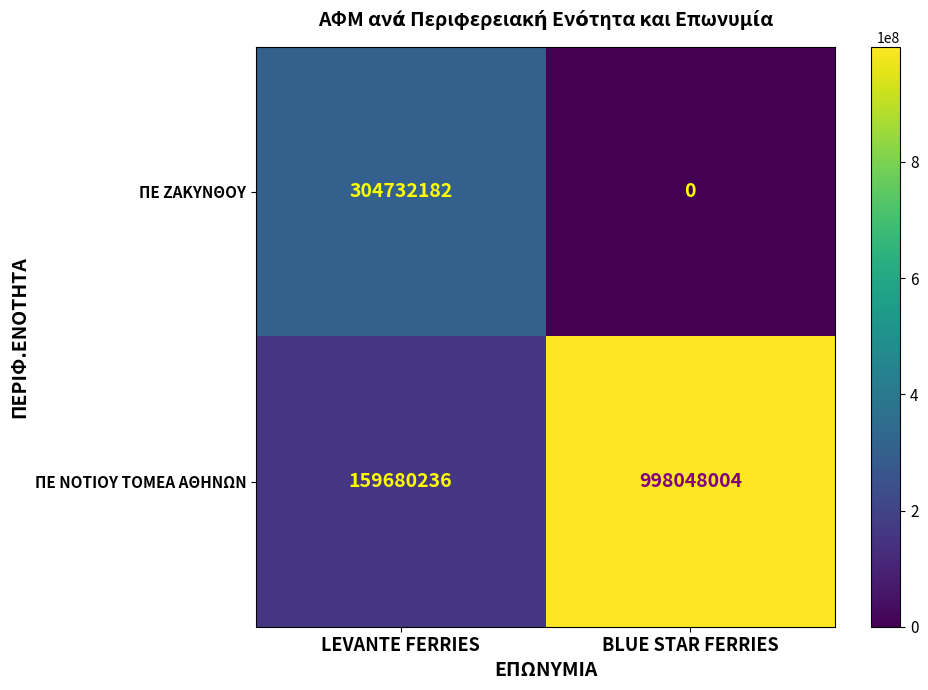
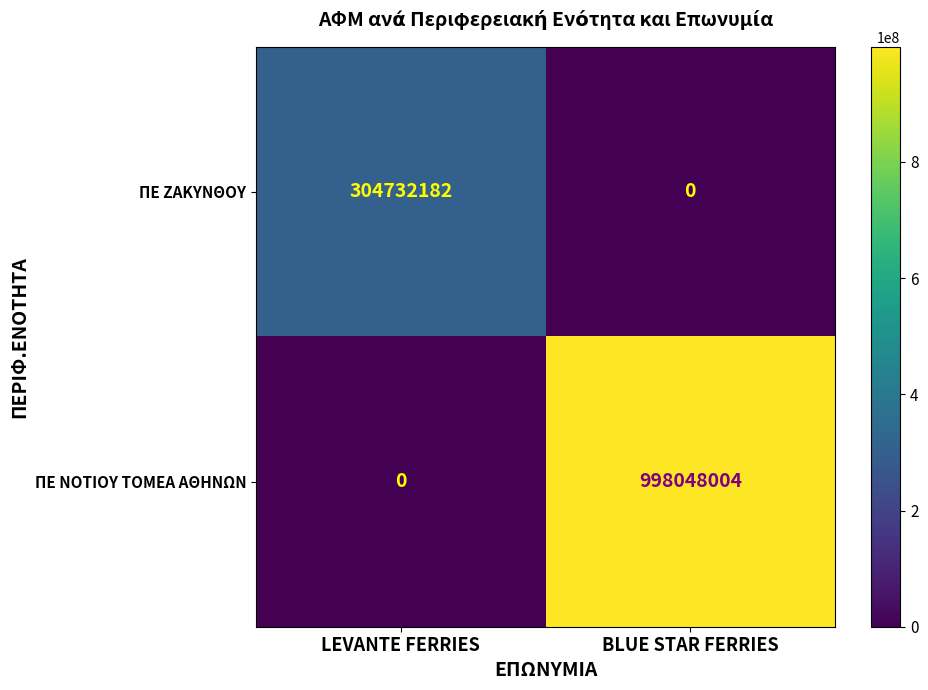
ΠΕ ΝΟΤΙΟΥ ΤΟΜΕΑ ΑΘΗΝΩΝ, LEVANTE FERRIES: 159680236 -> 0
